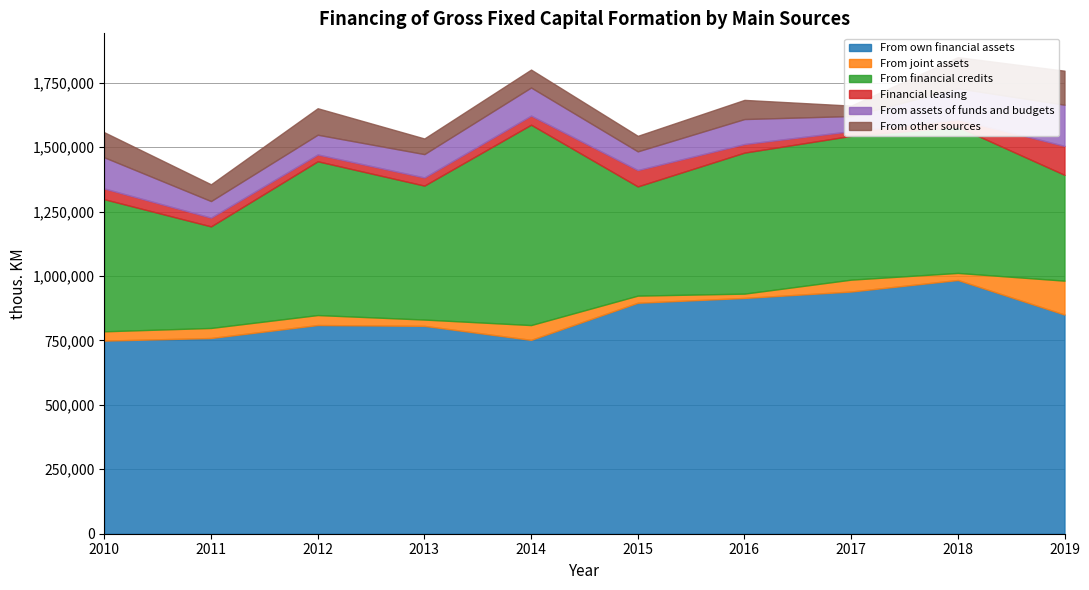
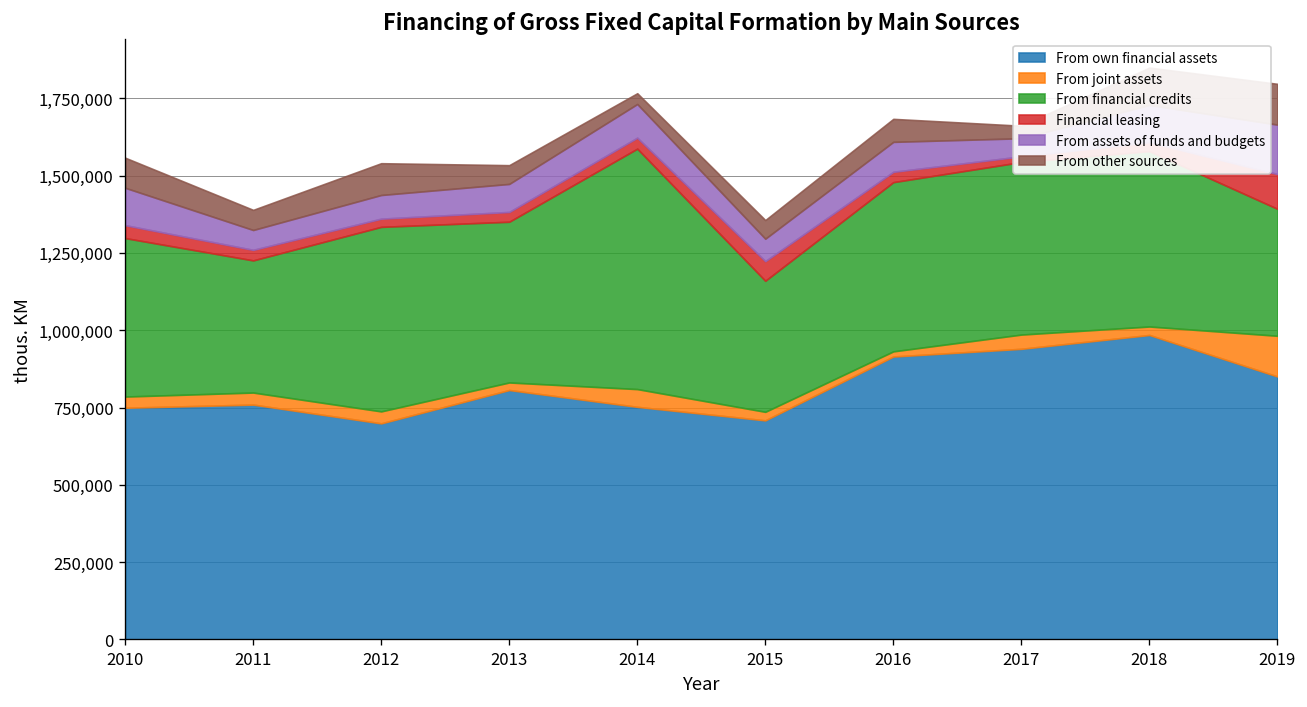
From financial credits, 2011: 390,000 -> 430,000
From own financial assets, 2012: 810,000 -> 700,000
From other sources, 2014: 70,000 -> 30,000
From own financial assets, 2015: 900,000 -> 710,000
